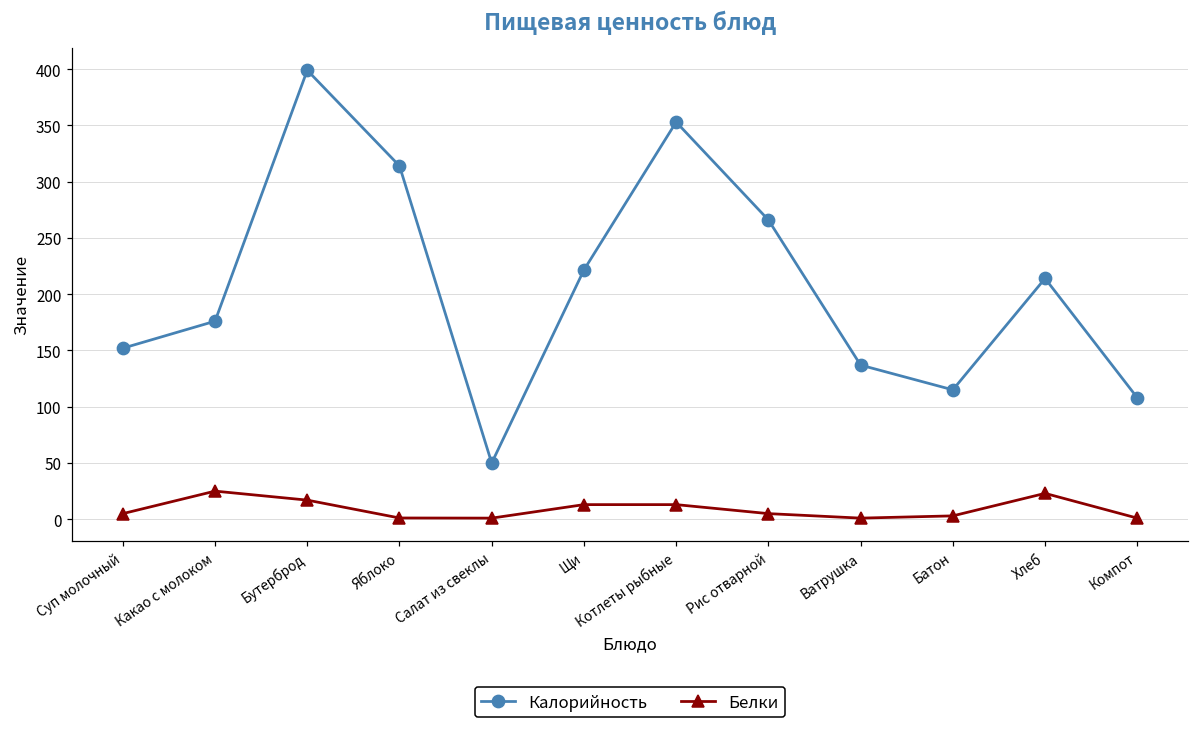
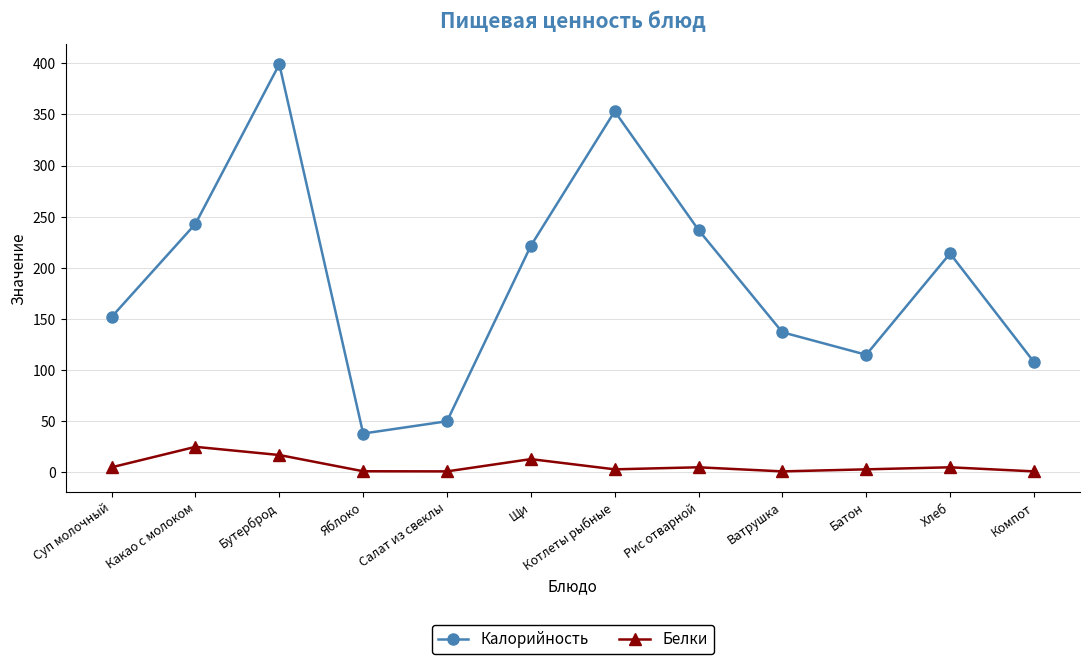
Калорийность, Какао с молоком: 176 -> 243
Калорийность, Яблоко: 314 -> 38
Белки, Котлеты рыбные: 13 -> 3
Калорийность, Рис отварной: 266 -> 237
Белки, Хлеб: 23 -> 5
